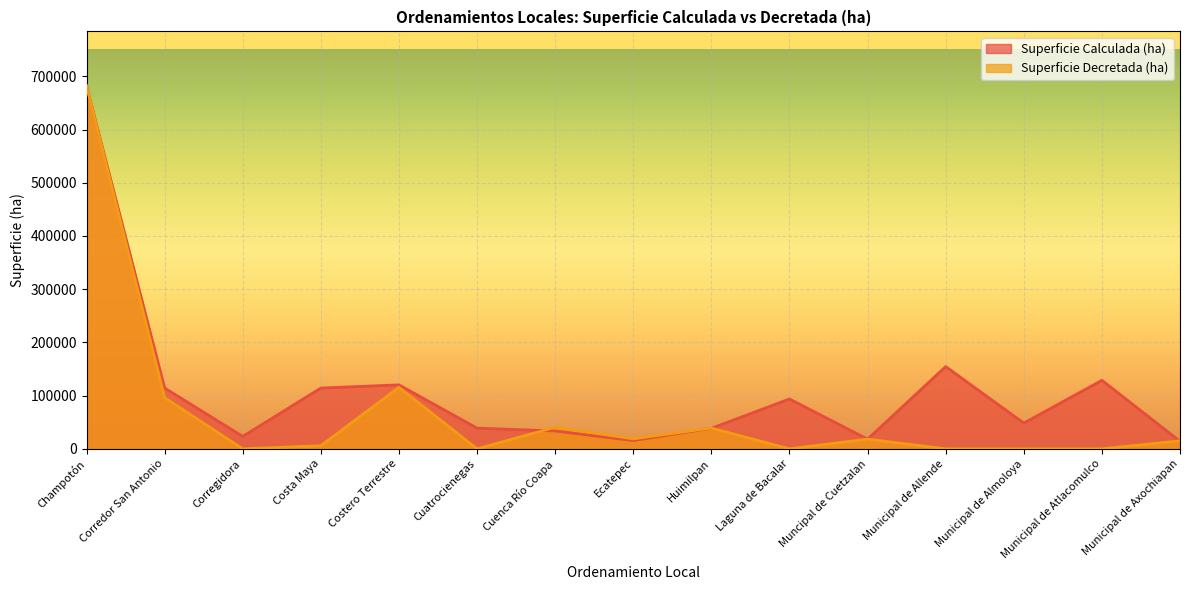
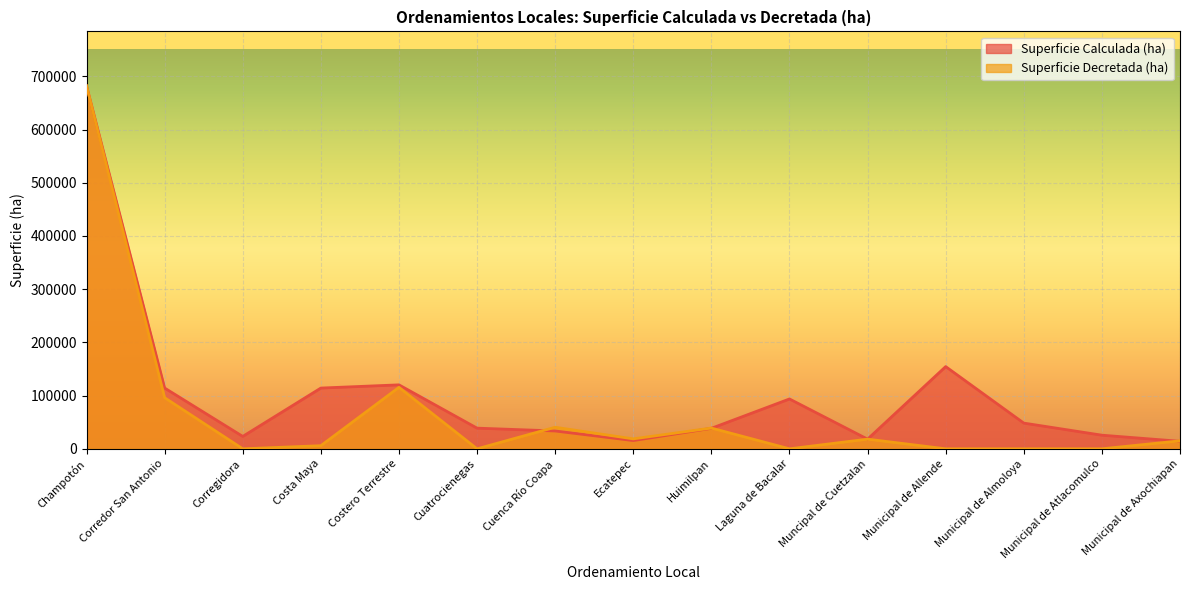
Superficie Calculada (ha), Municipal de Atlacomulco: 130000 -> 30000
